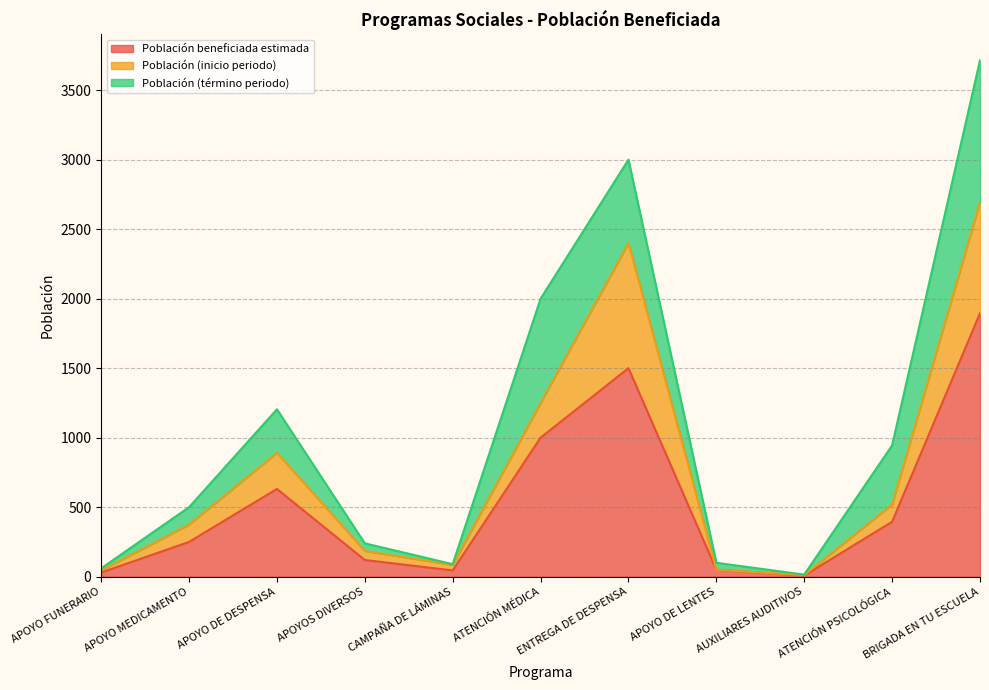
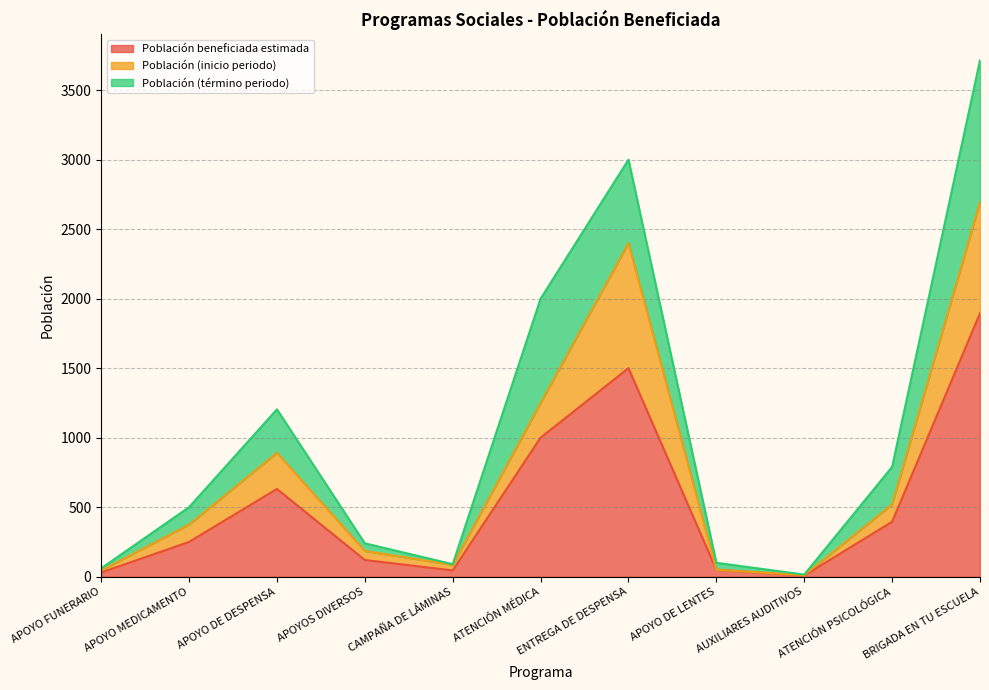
Población (término periodo), ATENCIÓN PSICOLÓGICA: 430 -> 270
